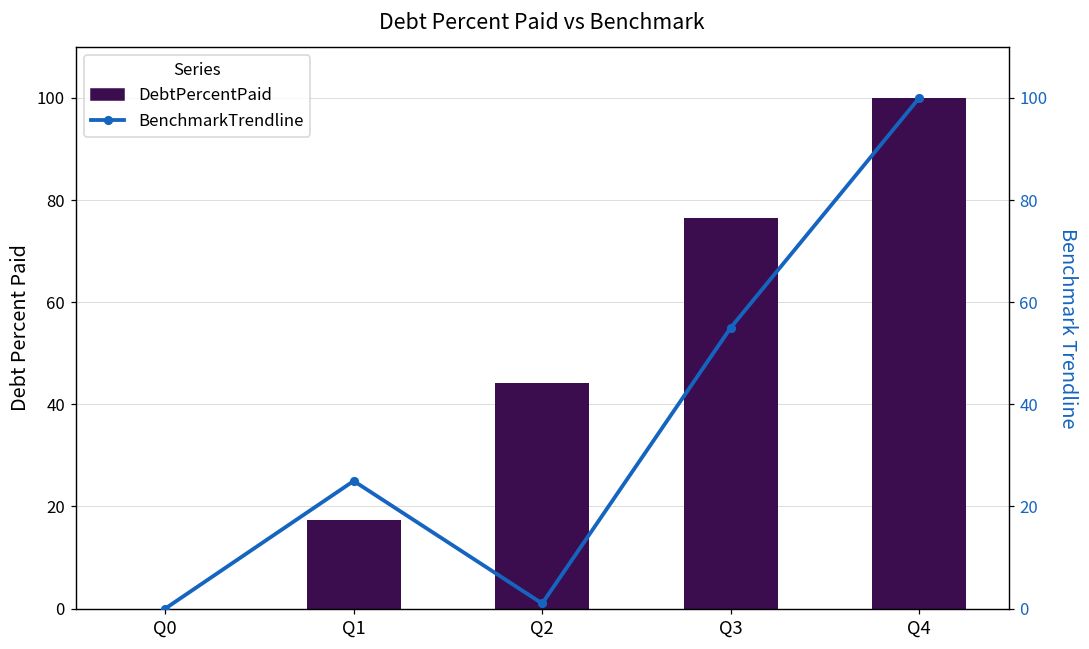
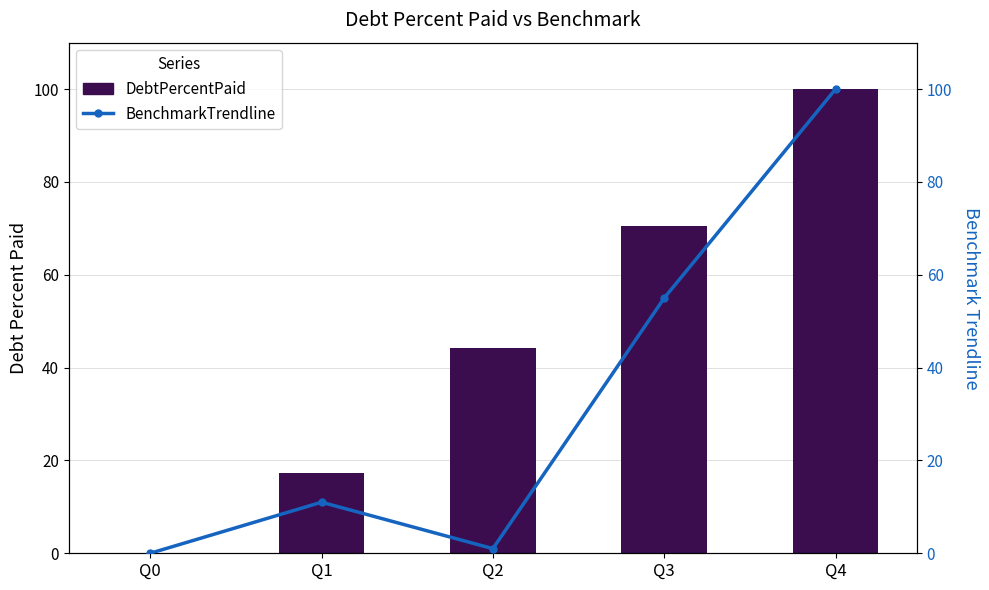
DebtPercentPaid, Q3: 76 -> 71
BenchmarkTrendline, Q1: 25 -> 11
